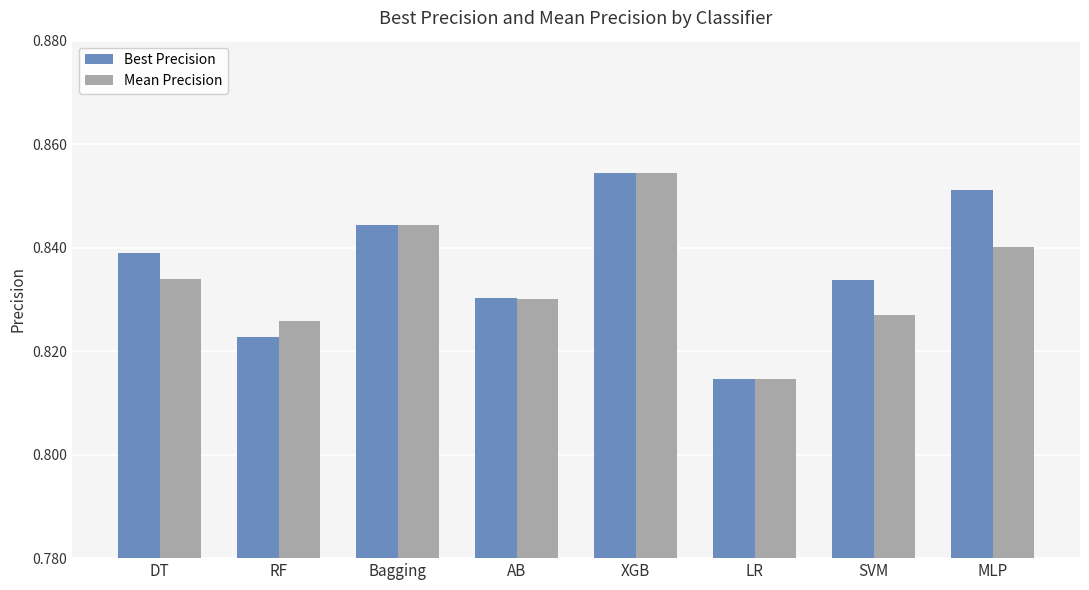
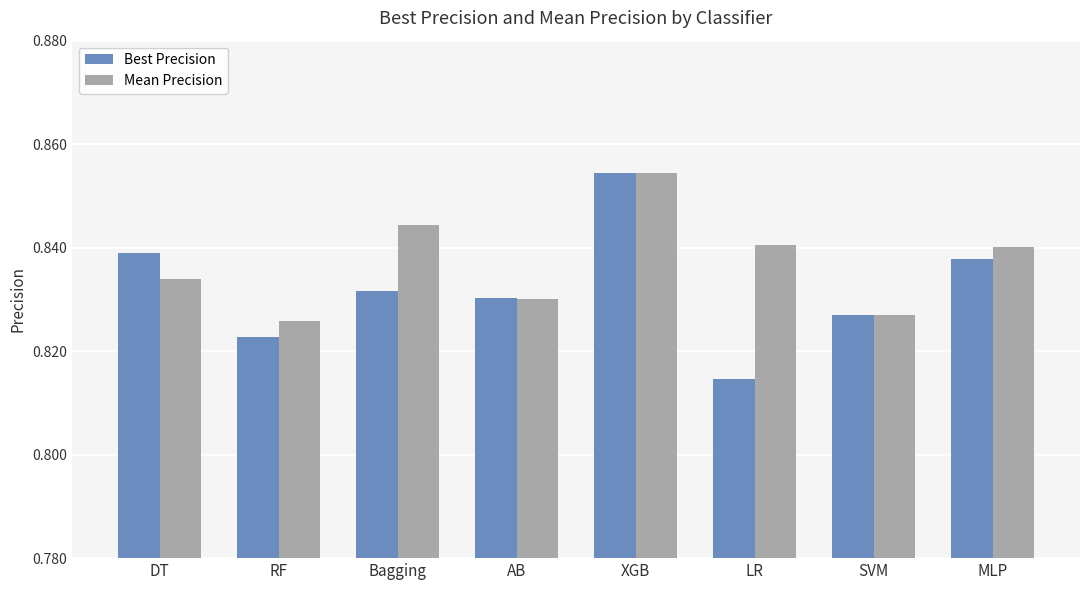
Best Precision, Bagging: 0.844 -> 0.832
Mean Precision, LR: 0.815 -> 0.841
Best Precision, SVM: 0.834 -> 0.827
Best Precision, MLP: 0.851 -> 0.838
